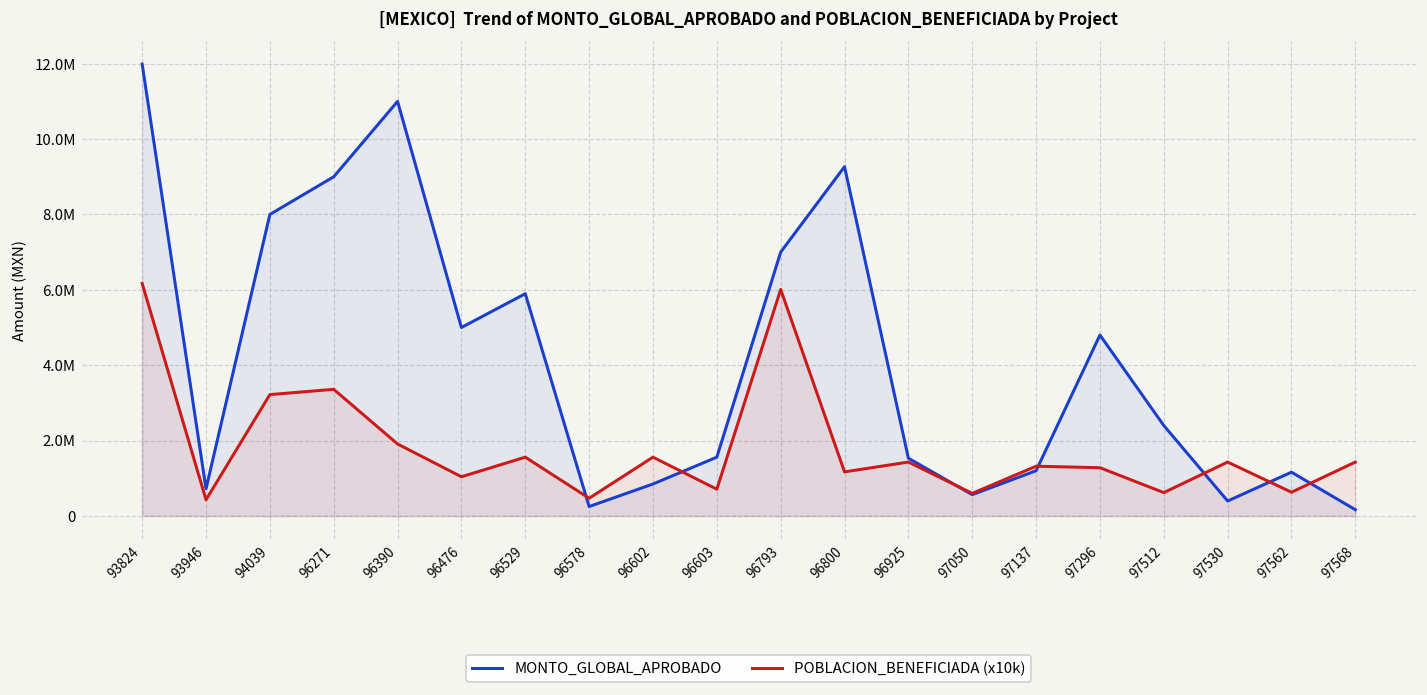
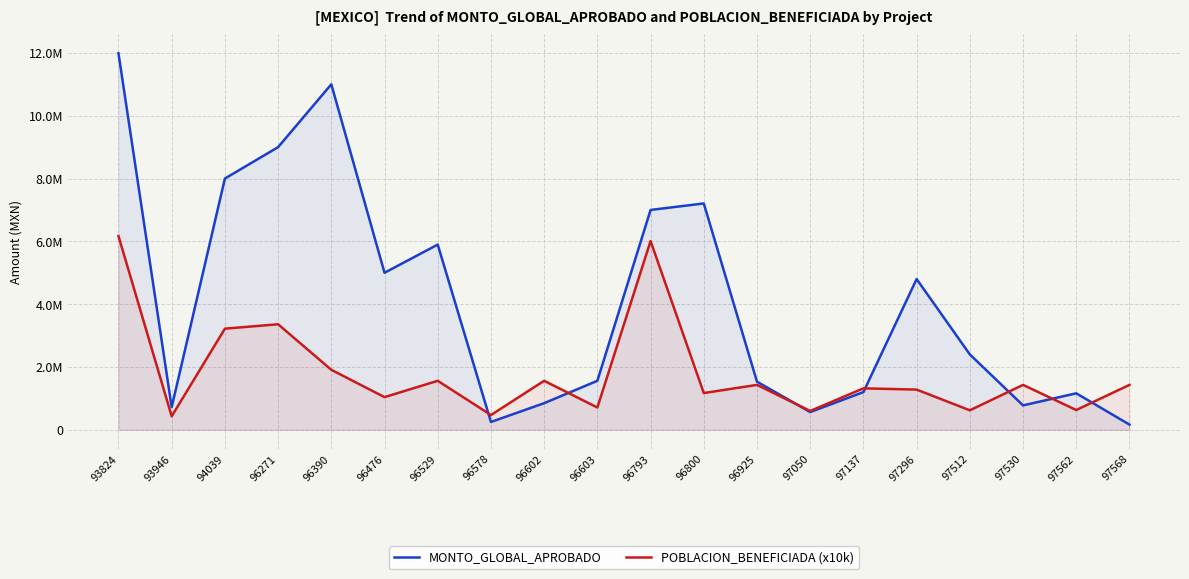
MONTO_GLOBAL_APROBADO, 96800: 9300000 -> 7200000
MONTO_GLOBAL_APROBADO, 97530: 400000 -> 800000
